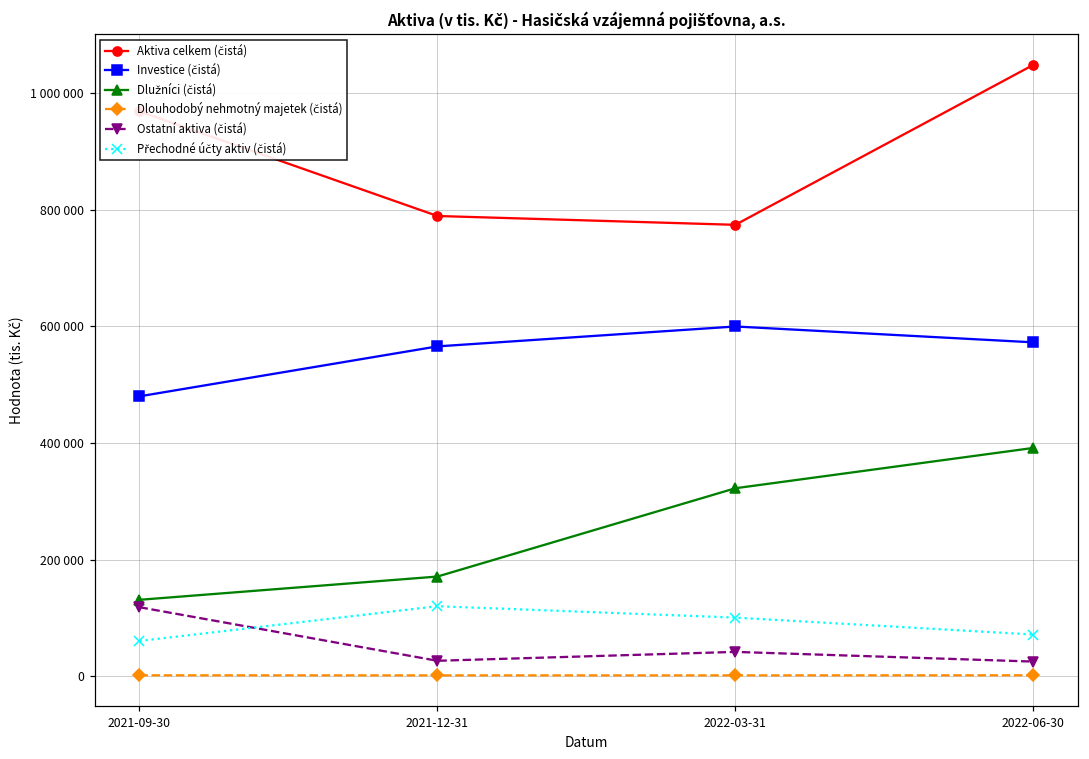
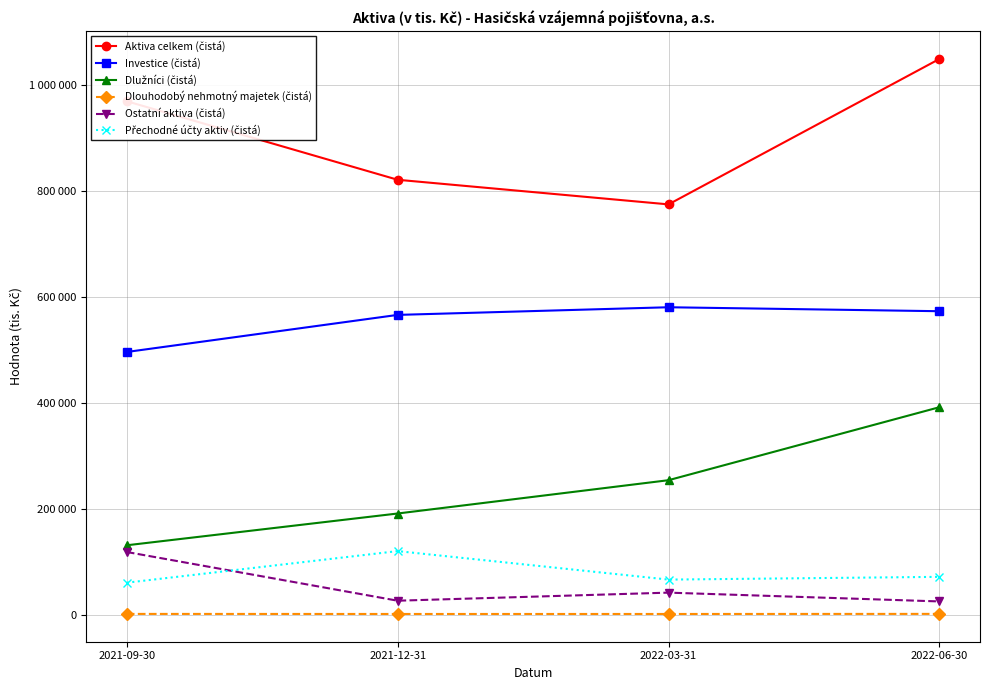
Investice (čistá), 2021-09-30: 480000 -> 500000
Aktiva celkem (čistá), 2021-12-31: 790000 -> 820000
Dlužníci (čistá), 2021-12-31: 170000 -> 190000
Investice (čistá), 2022-03-31: 600000 -> 580000
Dlužníci (čistá), 2022-03-31: 320000 -> 250000
Přechodné účty aktiv (čistá), 2022-03-31: 100000 -> 70000
